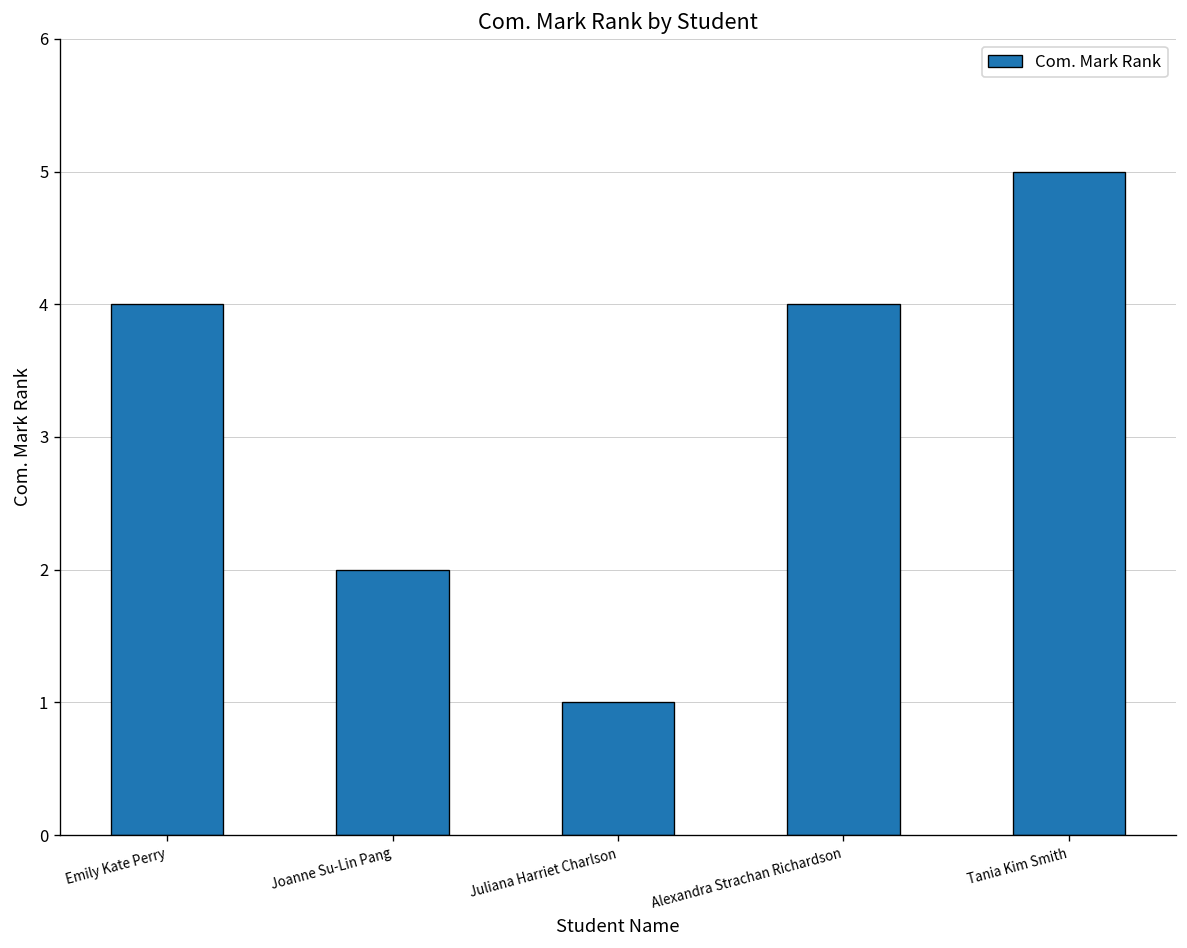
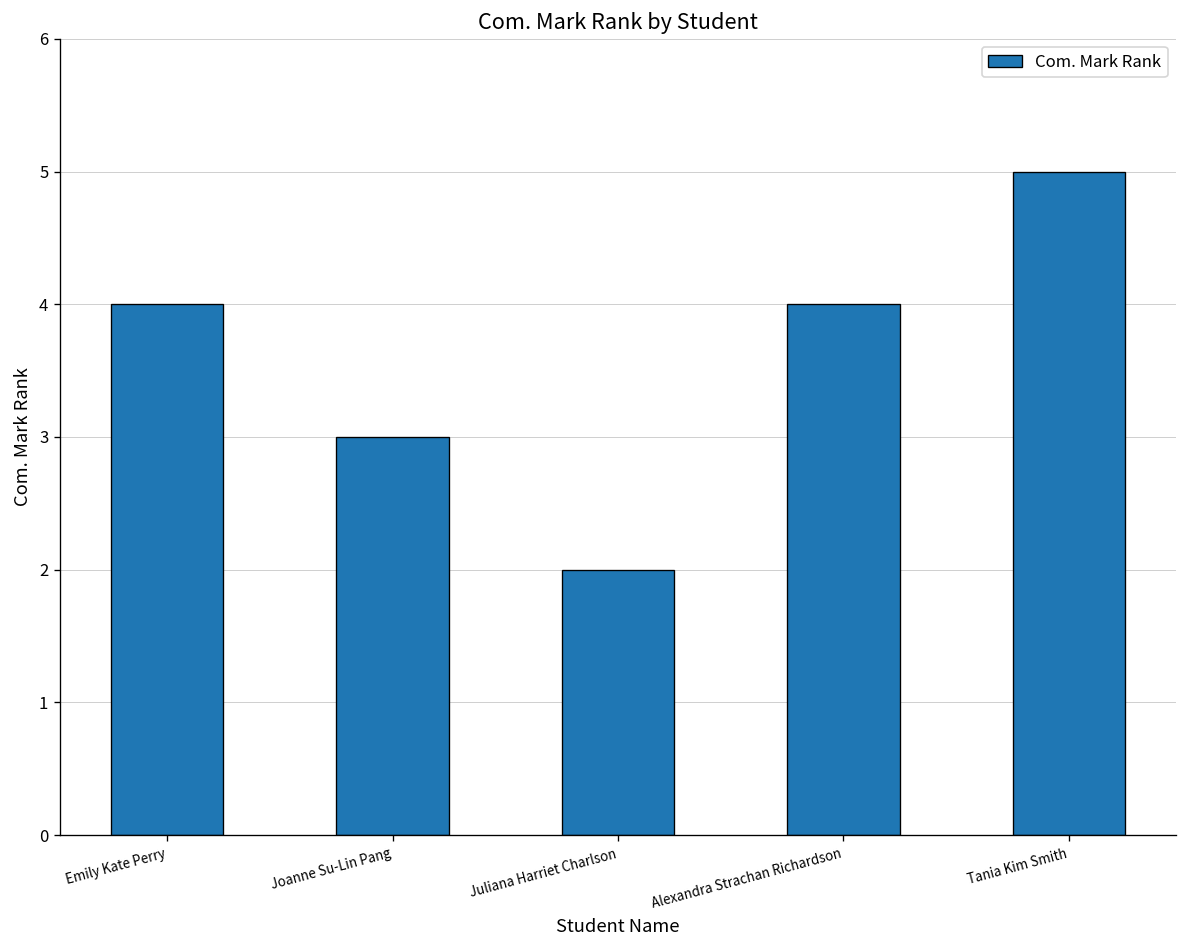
Joanne Su-Lin Pang: 2 -> 3
Juliana Harriet Charlson: 1 -> 2
